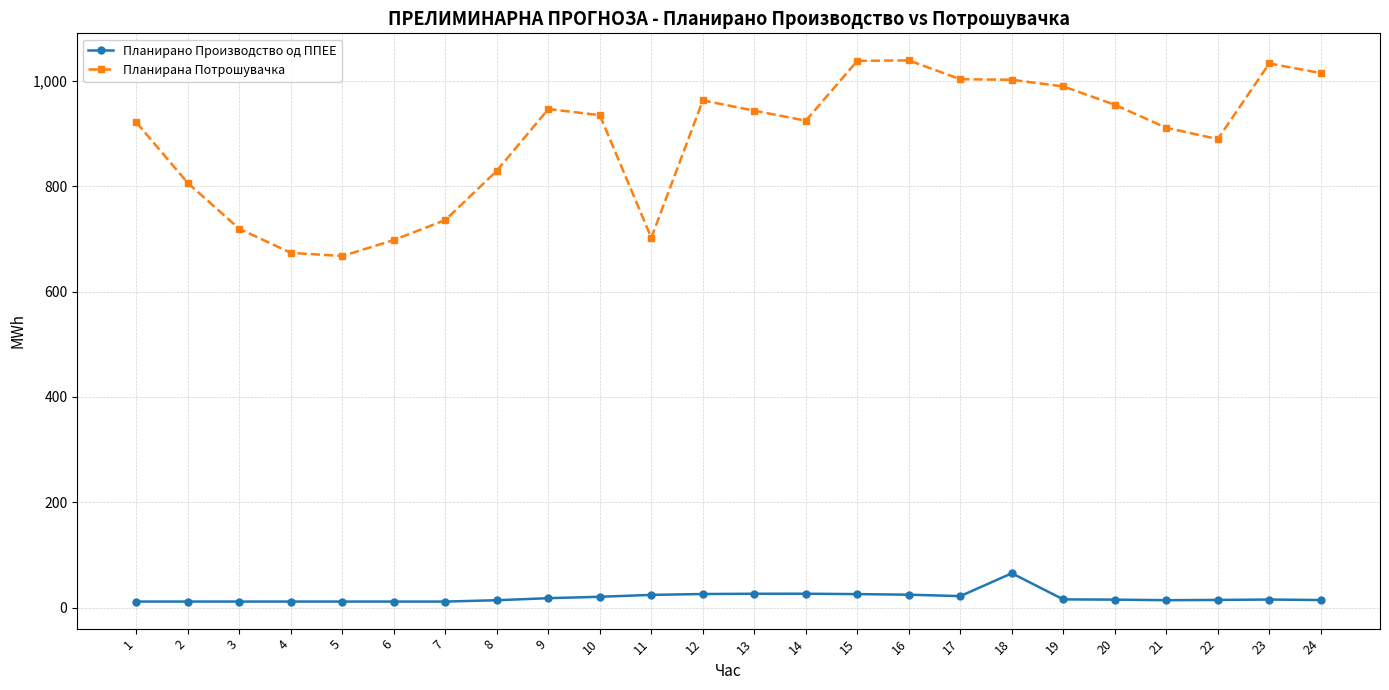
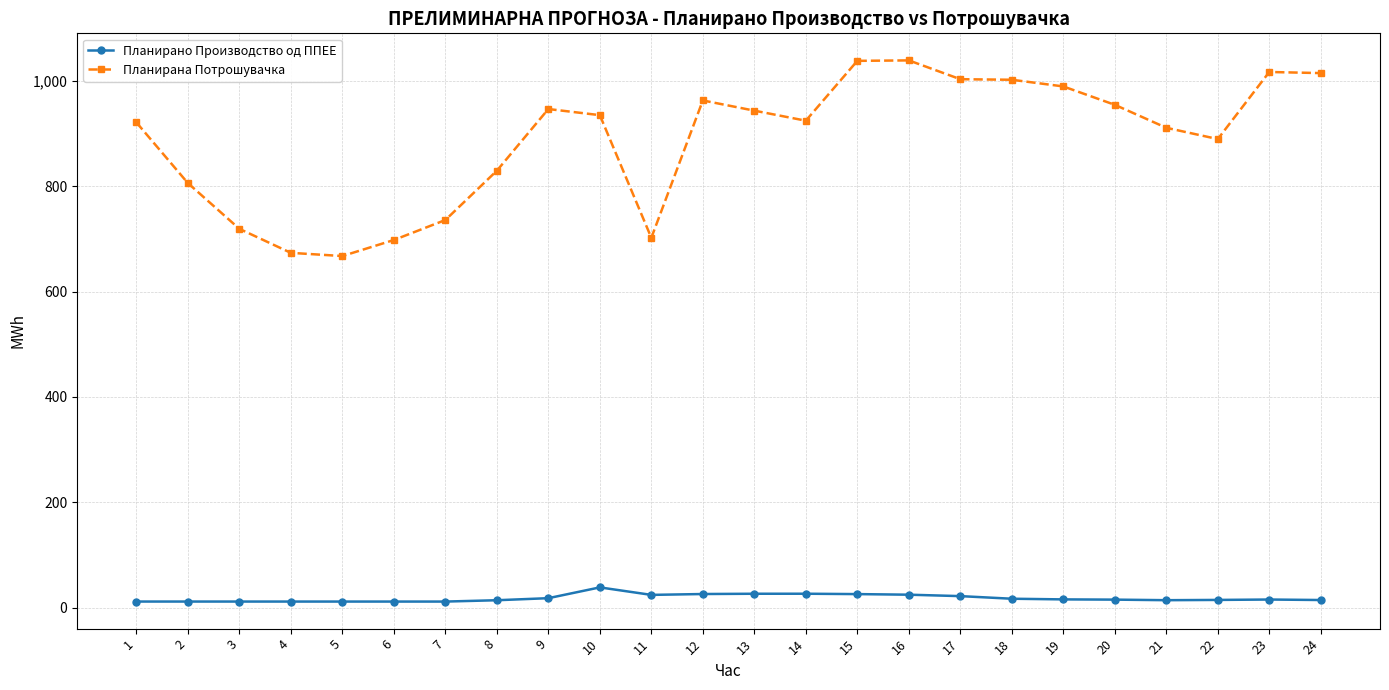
Планирано Производство од ППЕЕ, 10: 20 -> 40
Планирано Производство од ППЕЕ, 18: 70 -> 20
Планирана Потрошувачка, 23: 1,030 -> 1,020
